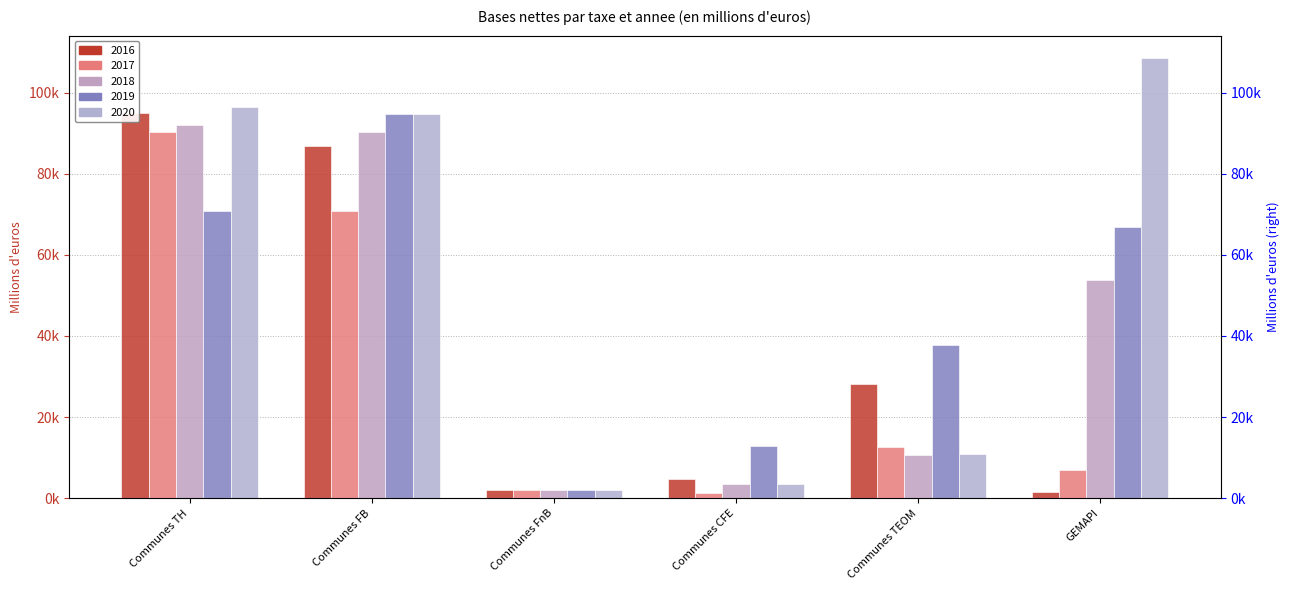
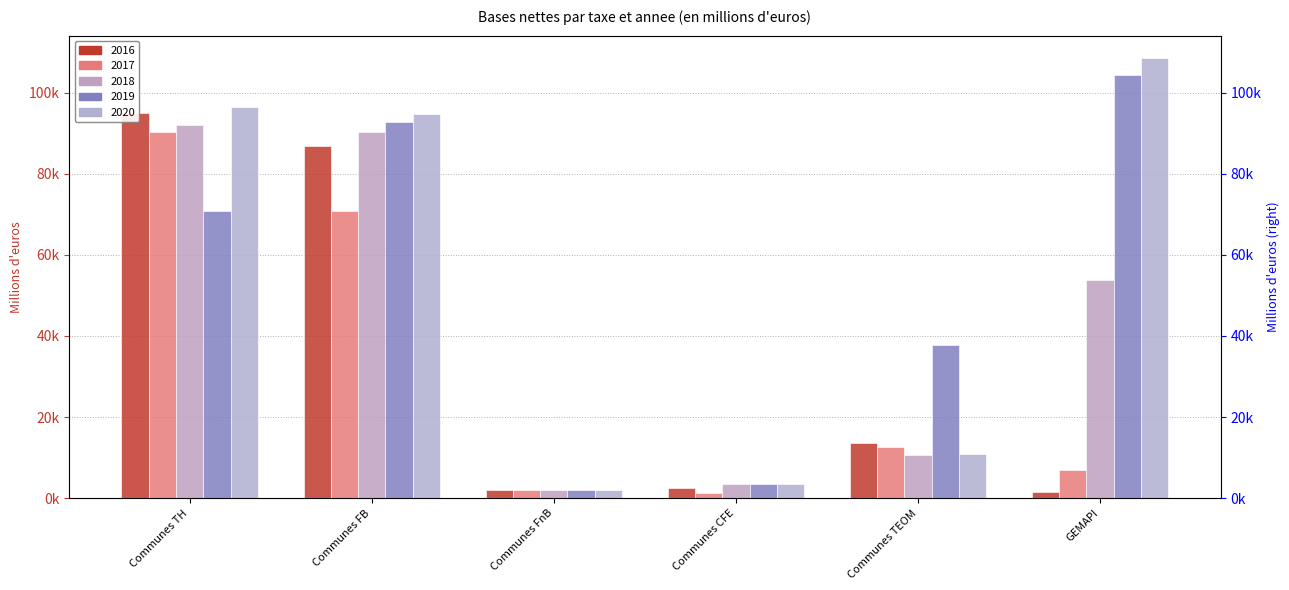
2019, Communes FB: 95000 -> 93000
2016, Communes CFE: 5000 -> 3000
2019, Communes CFE: 13000 -> 3000
2016, Communes TEOM: 28000 -> 14000
2019, GEMAPI: 67000 -> 104000
